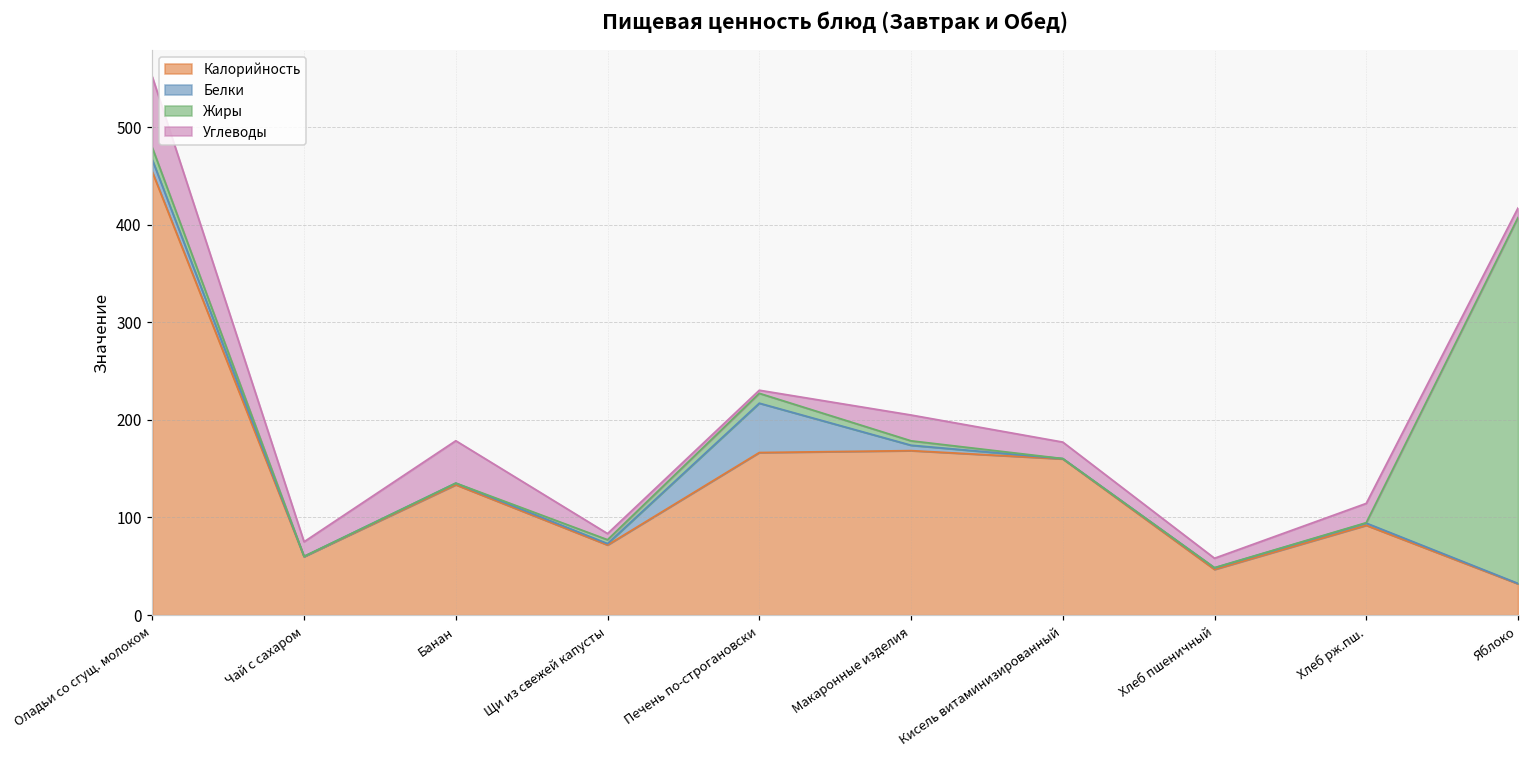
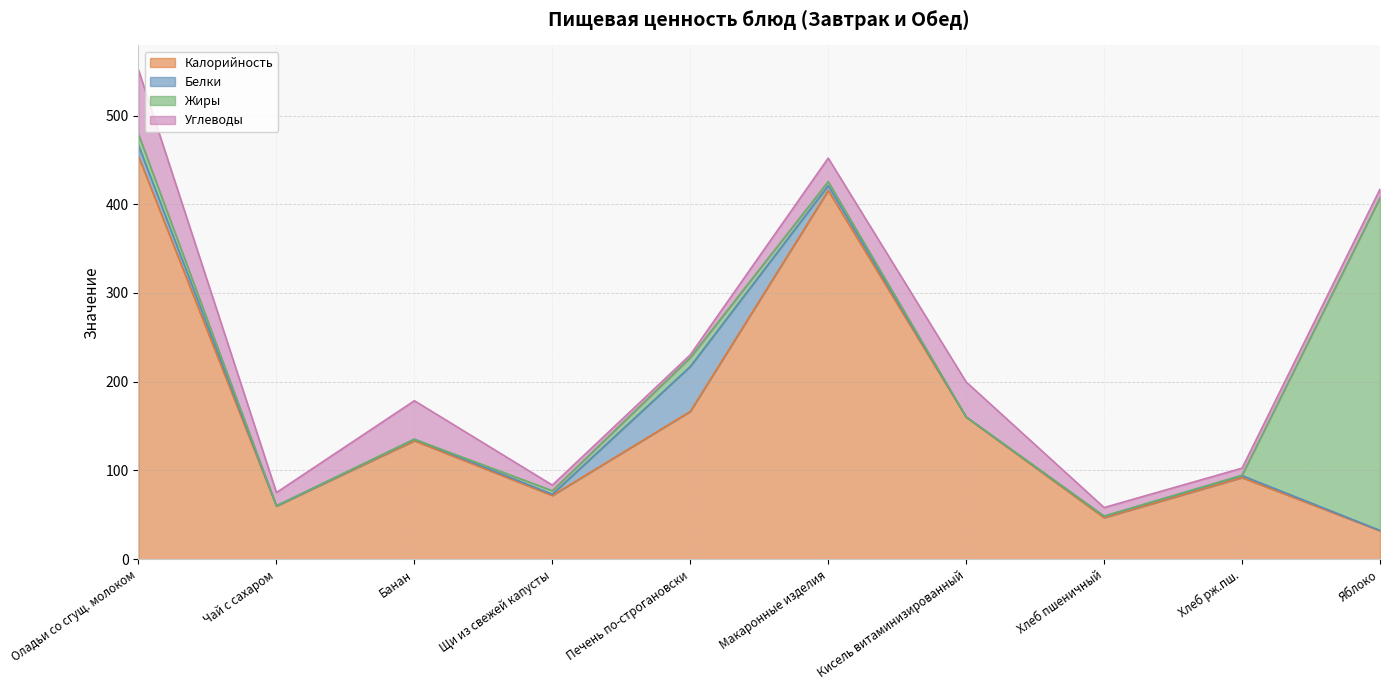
Калорийность, Макаронные изделия: 170 -> 420
Углеводы, Кисель витаминизированный: 20 -> 40
Углеводы, Хлеб рж.пш.: 20 -> 10
